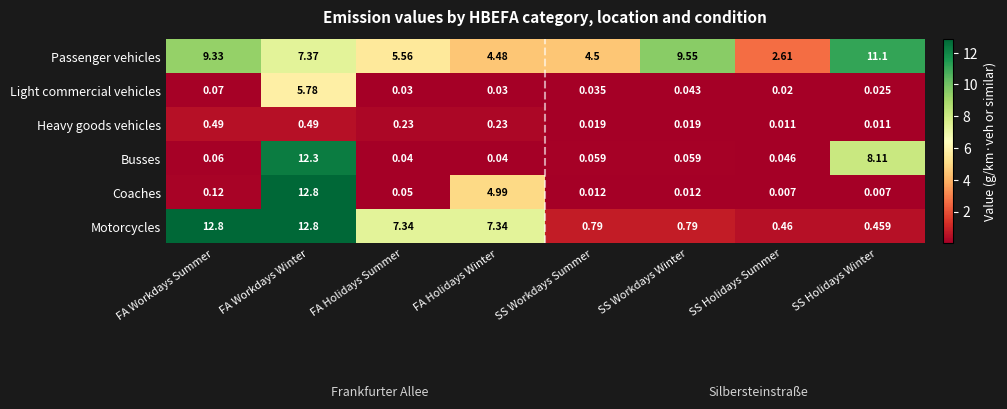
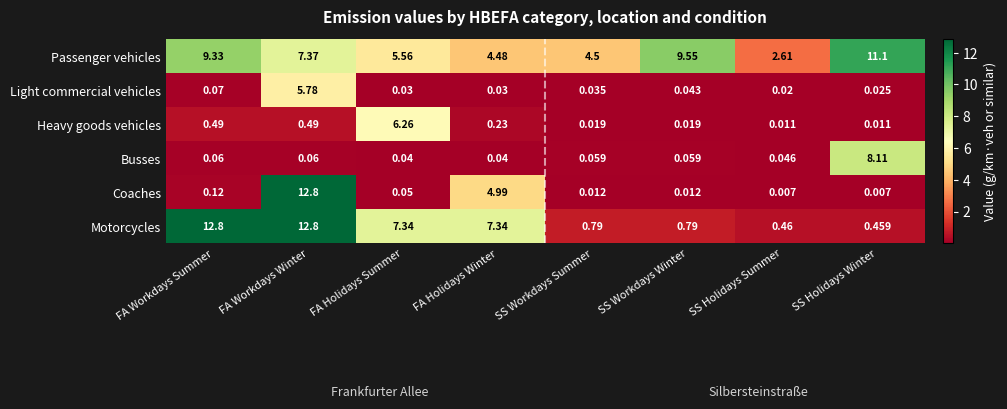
Heavy goods vehicles, FA Holidays Summer: 0.23 -> 6.26
Busses, FA Workdays Winter: 12.3 -> 0.06
